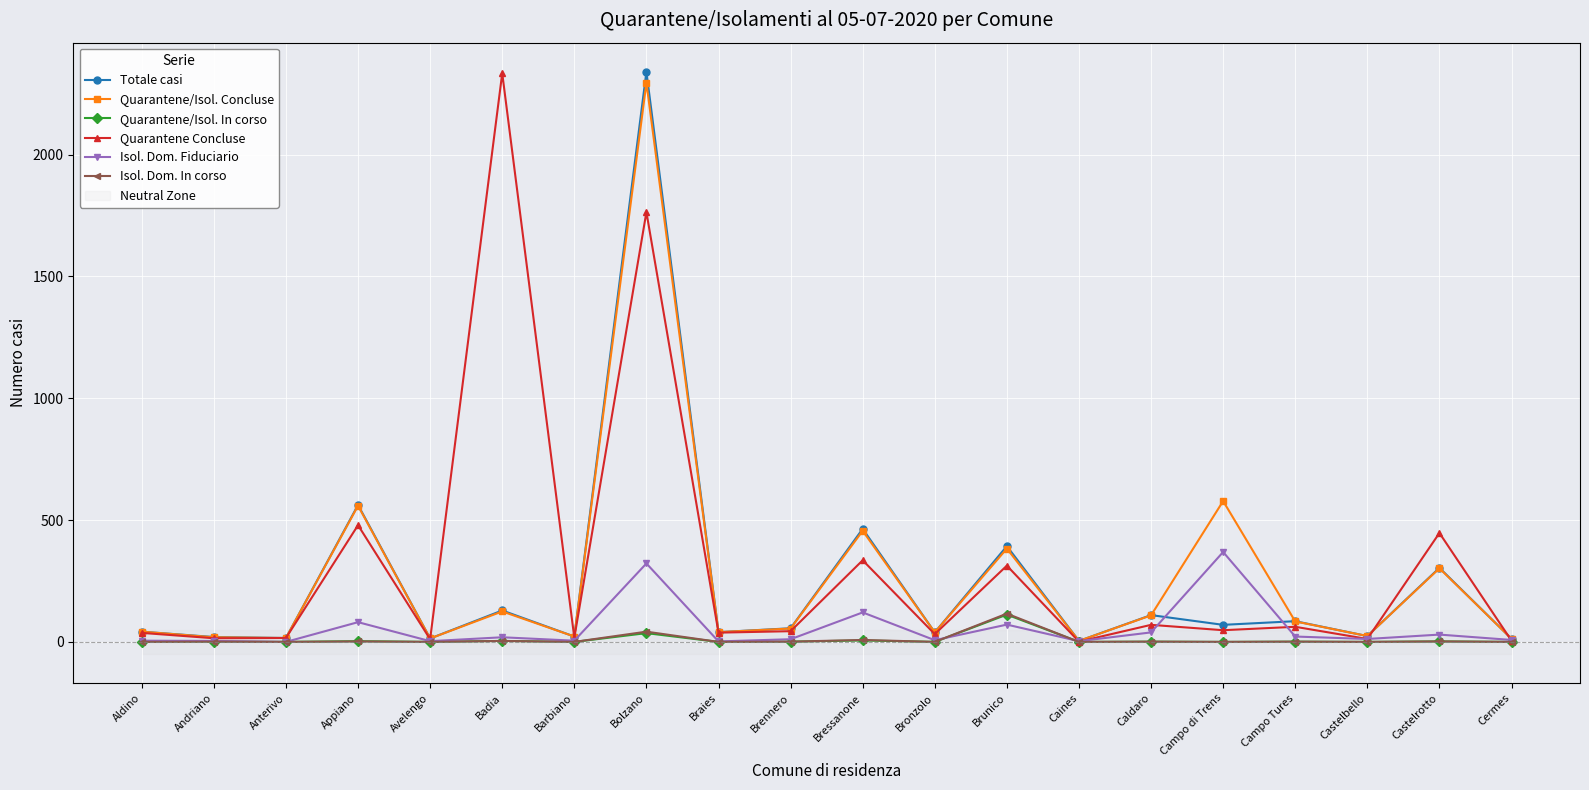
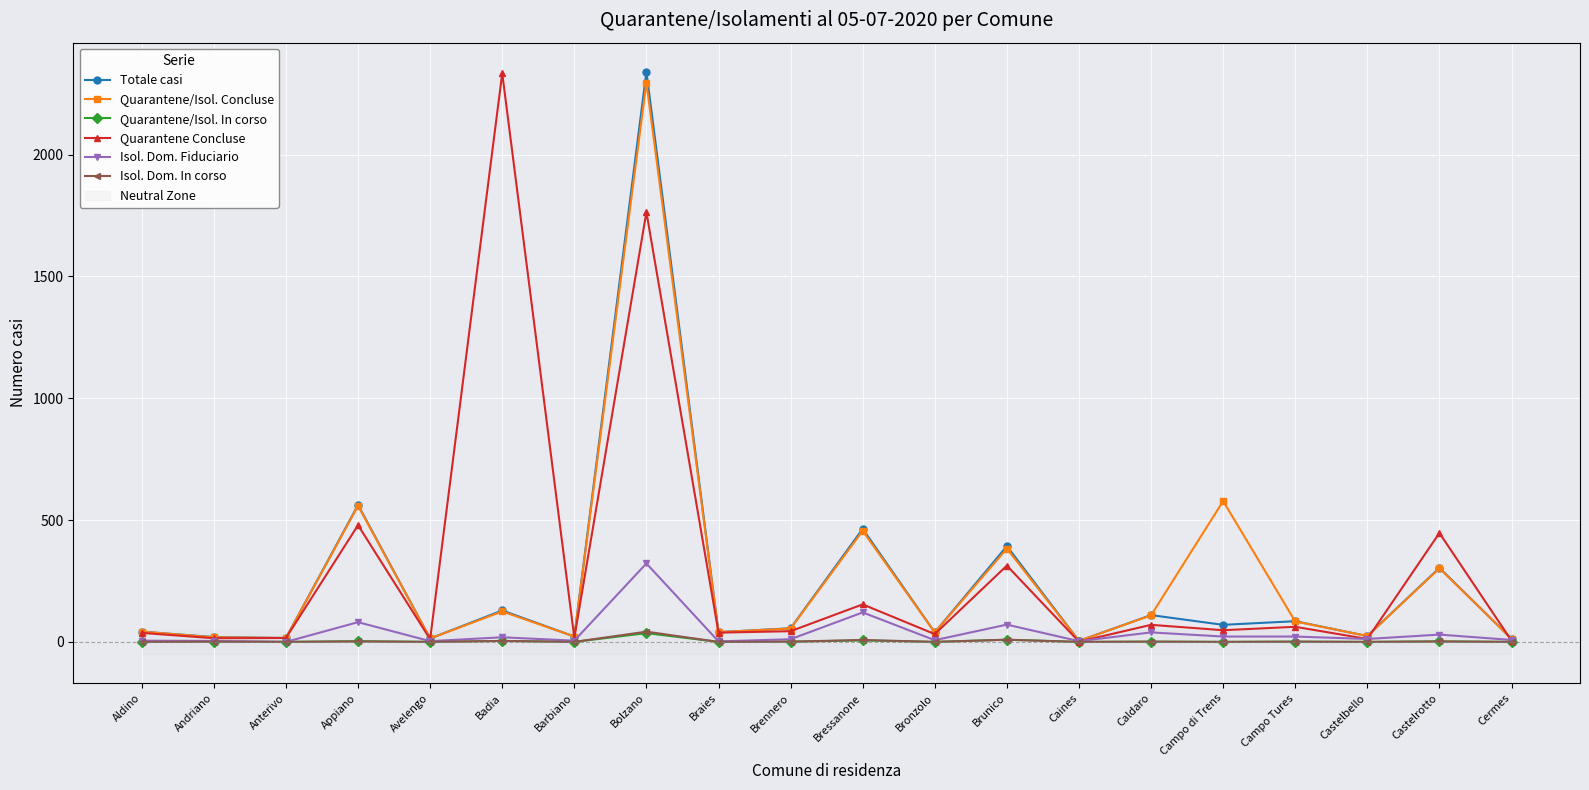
Quarantene Concluse, Bressanone: 340 -> 150
Quarantene/Isol. In corso, Brunico: 110 -> 10
Isol. Dom. In corso, Brunico: 120 -> 10
Isol. Dom. Fiduciario, Campo di Trens: 370 -> 20
